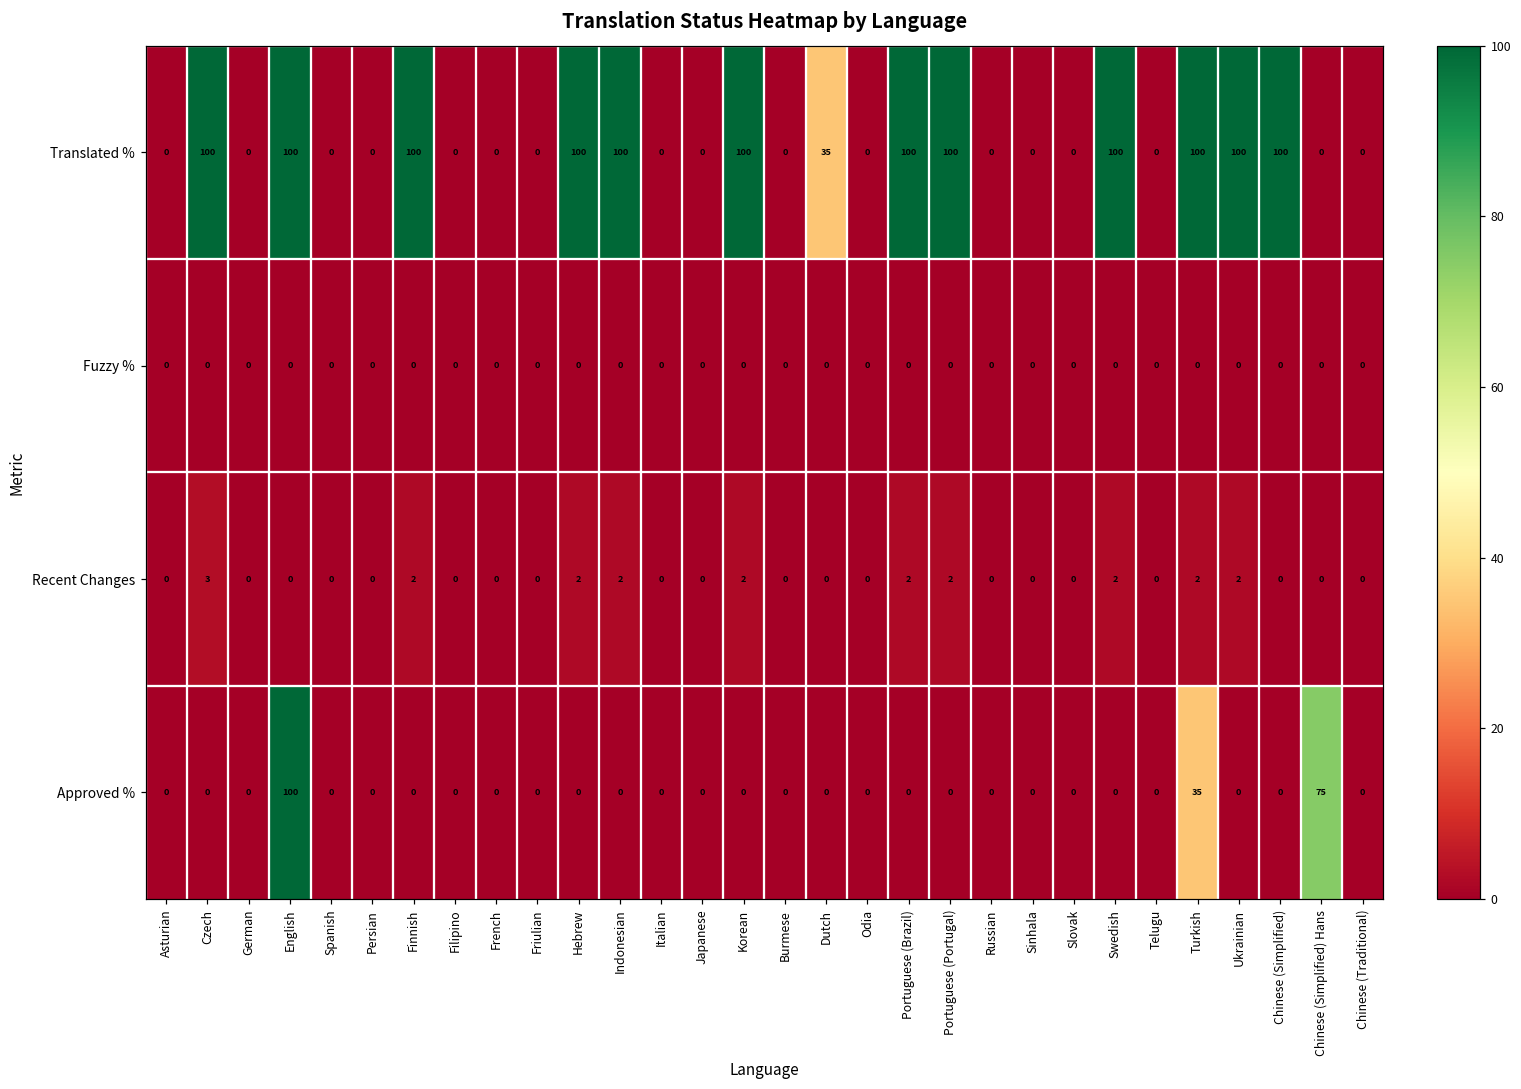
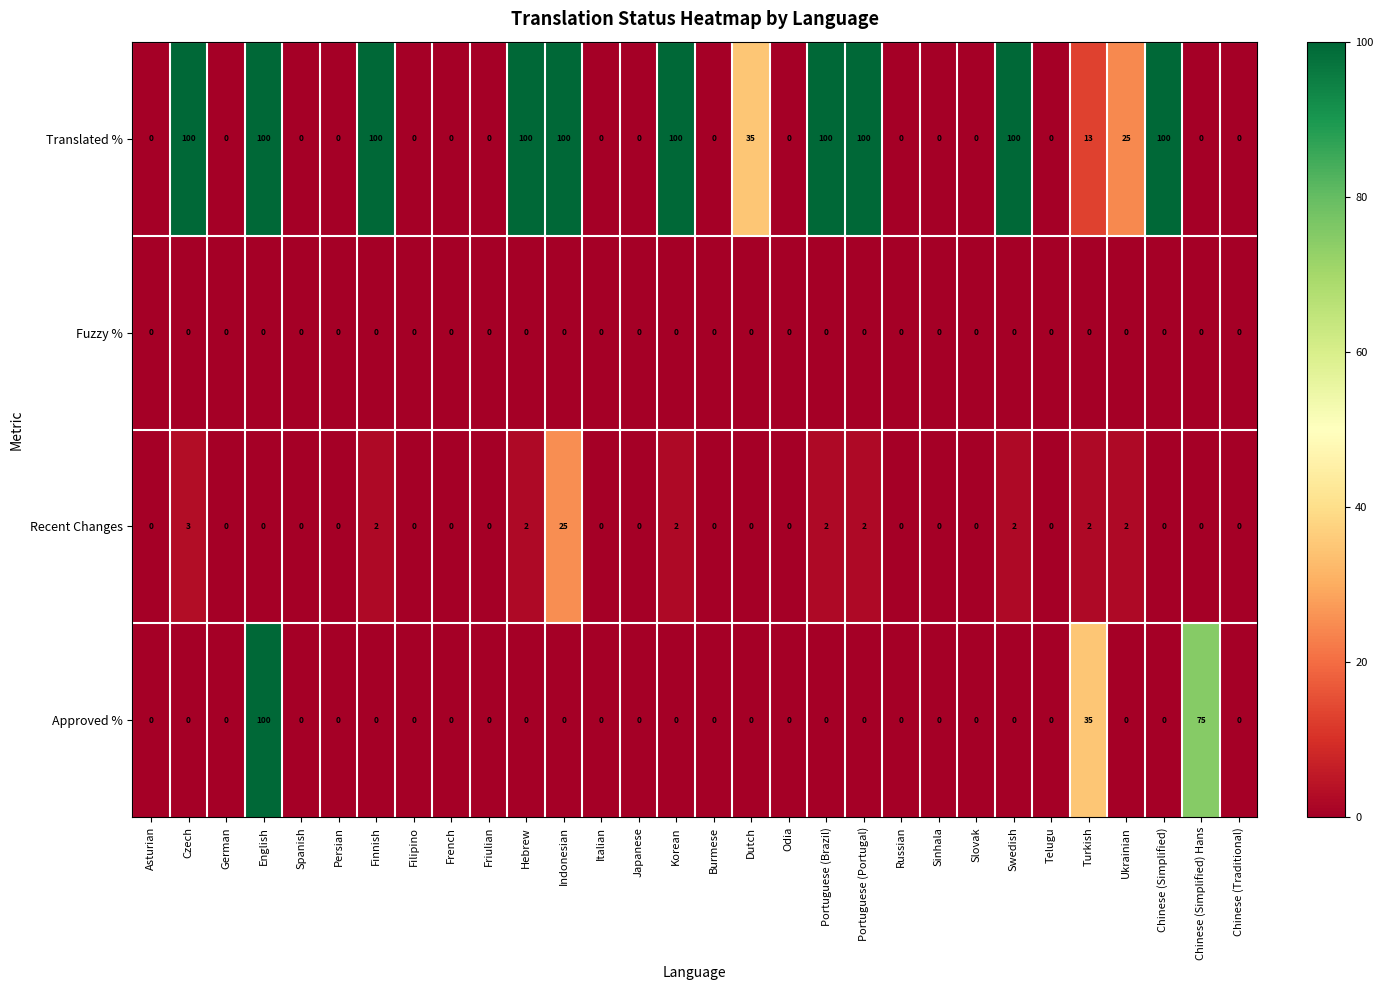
Translated %, Turkish: 100 -> 13
Translated %, Ukrainian: 100 -> 25
Recent Changes, Indonesian: 2 -> 25
